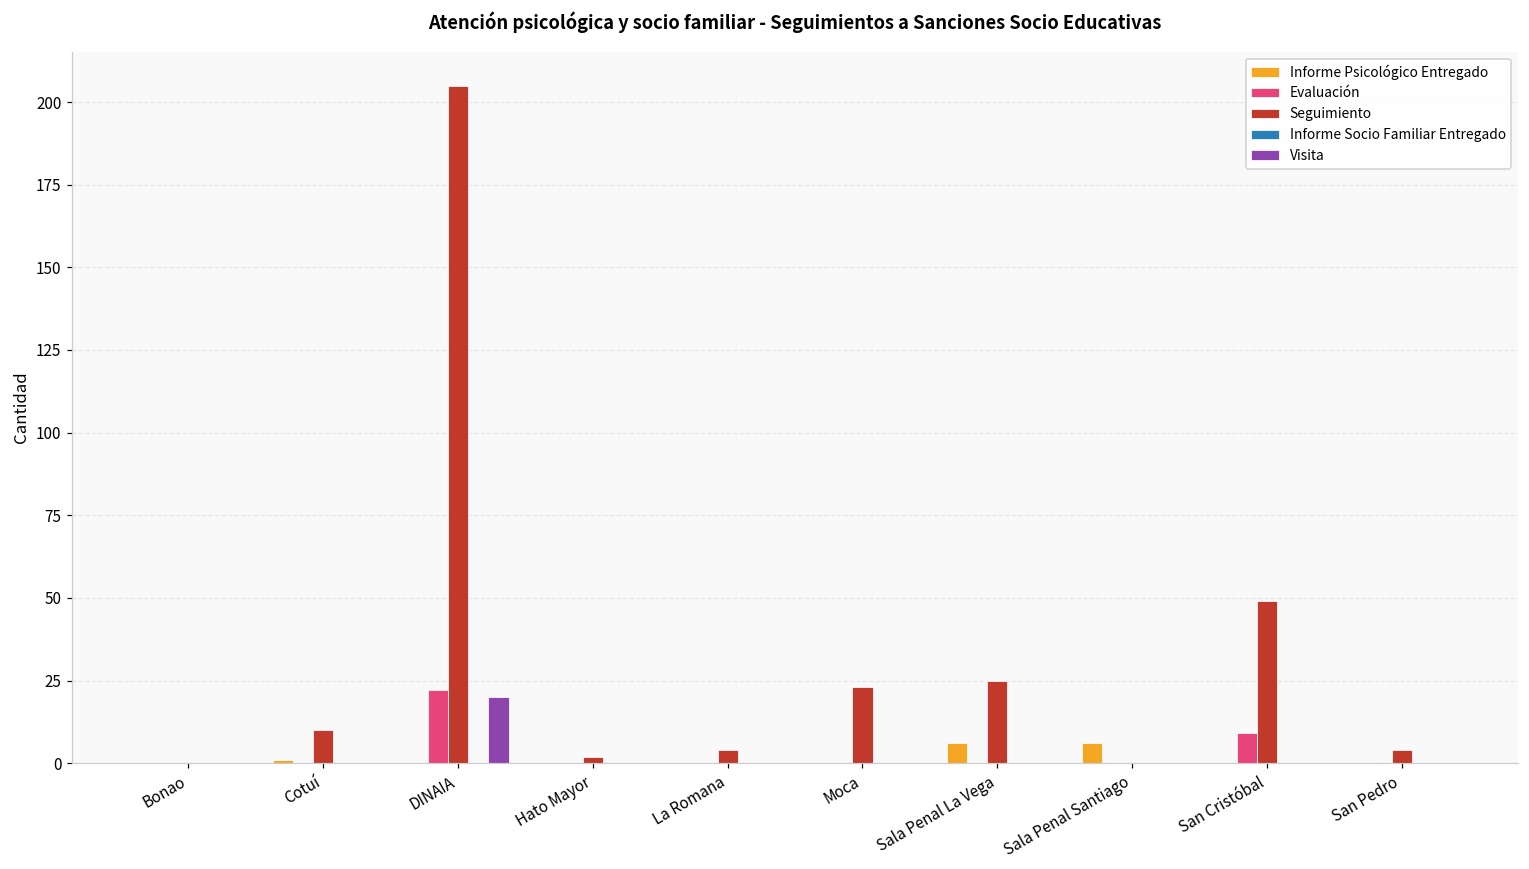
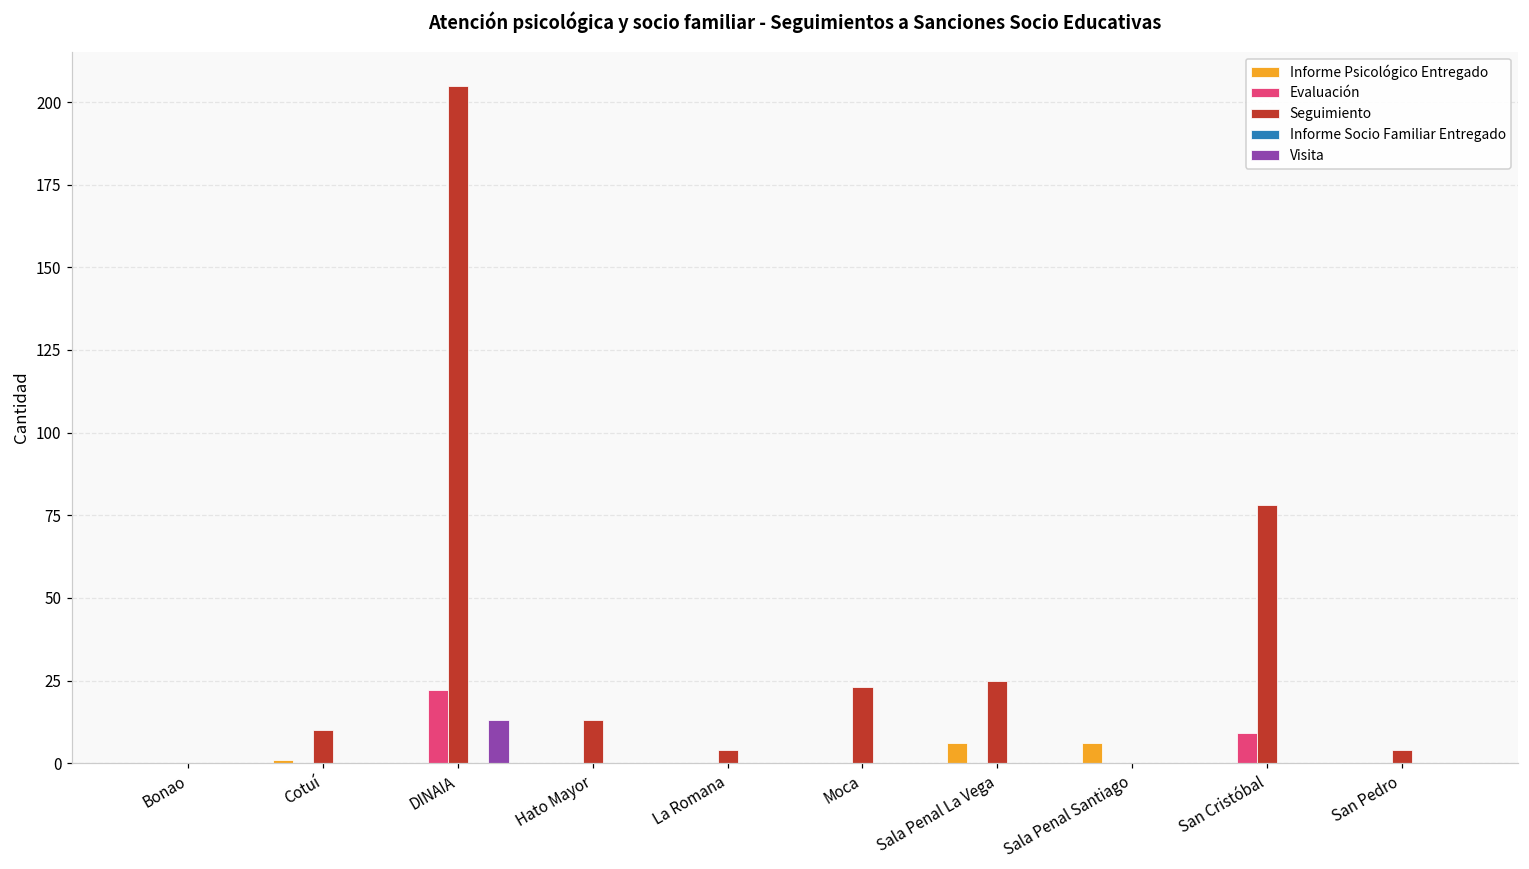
Visita, DINAIA: 20 -> 13
Seguimiento, Hato Mayor: 2 -> 13
Seguimiento, San Cristóbal: 49 -> 78
